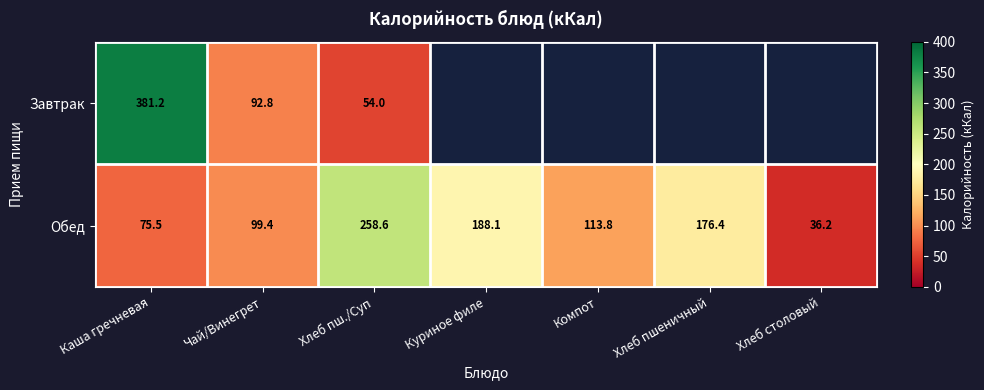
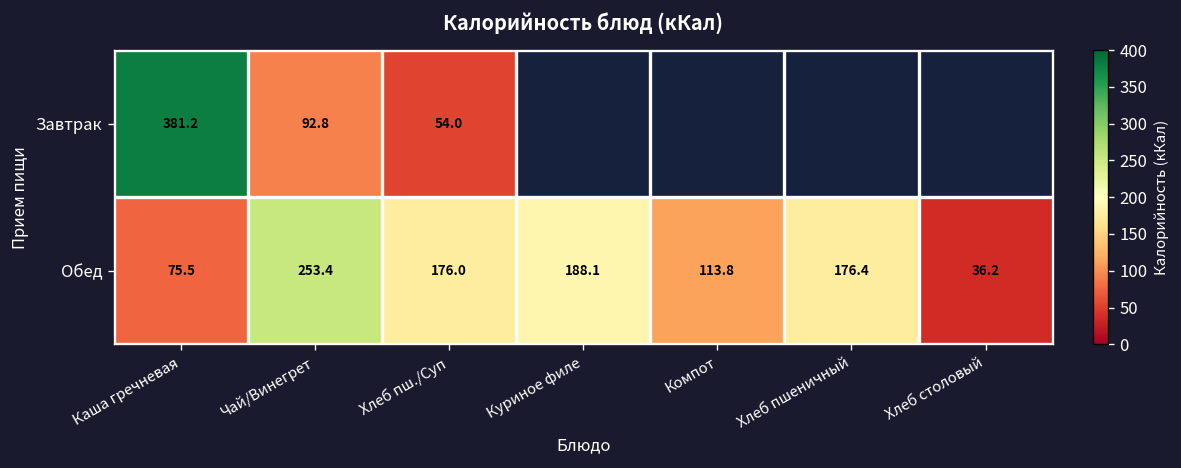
Обед, Чай/Винегрет: 99.4 -> 253.4
Обед, Хлеб пш./Суп: 258.6 -> 176.0
